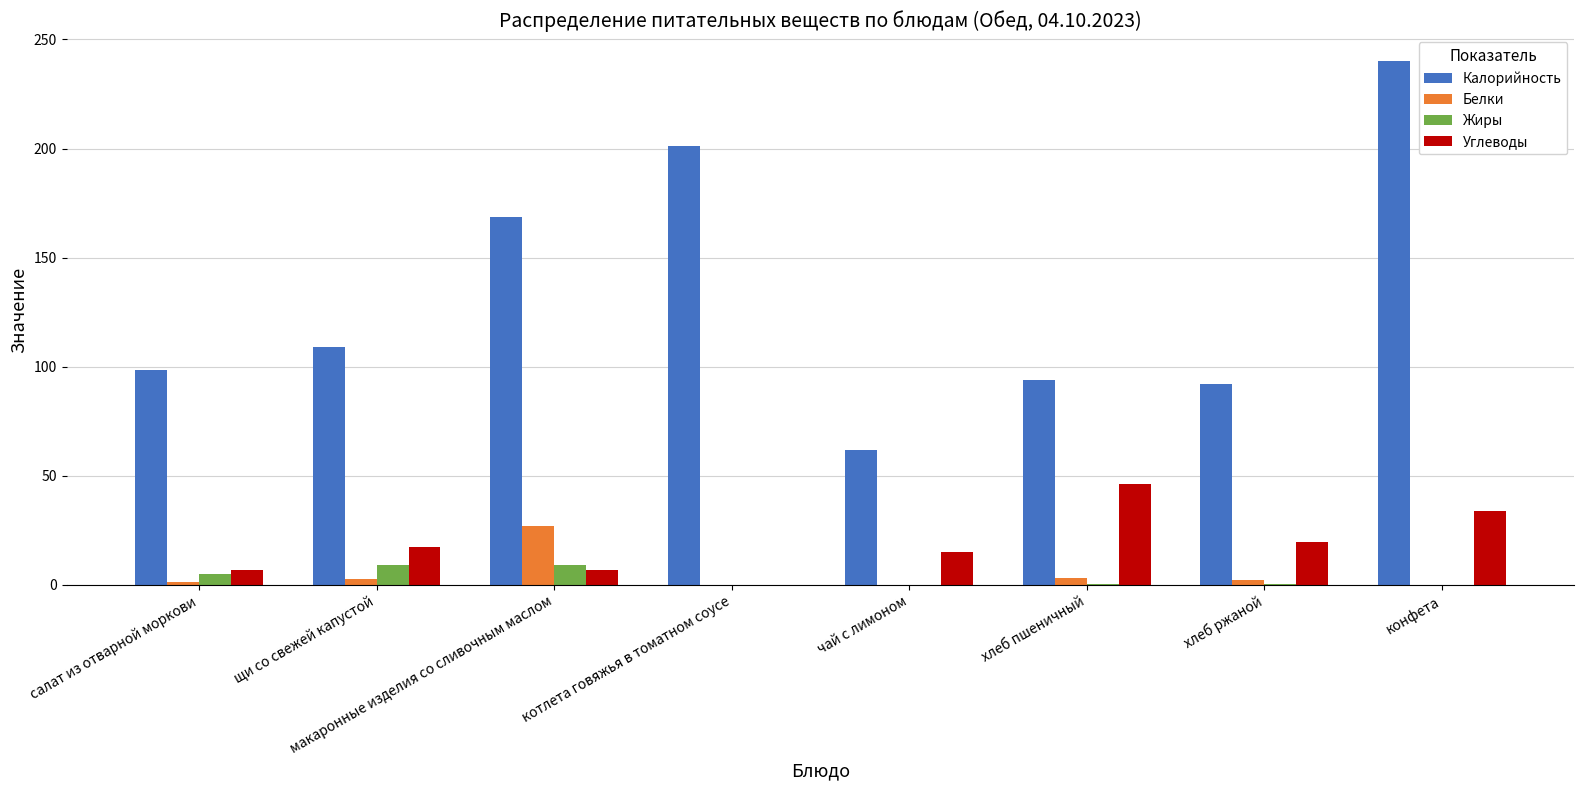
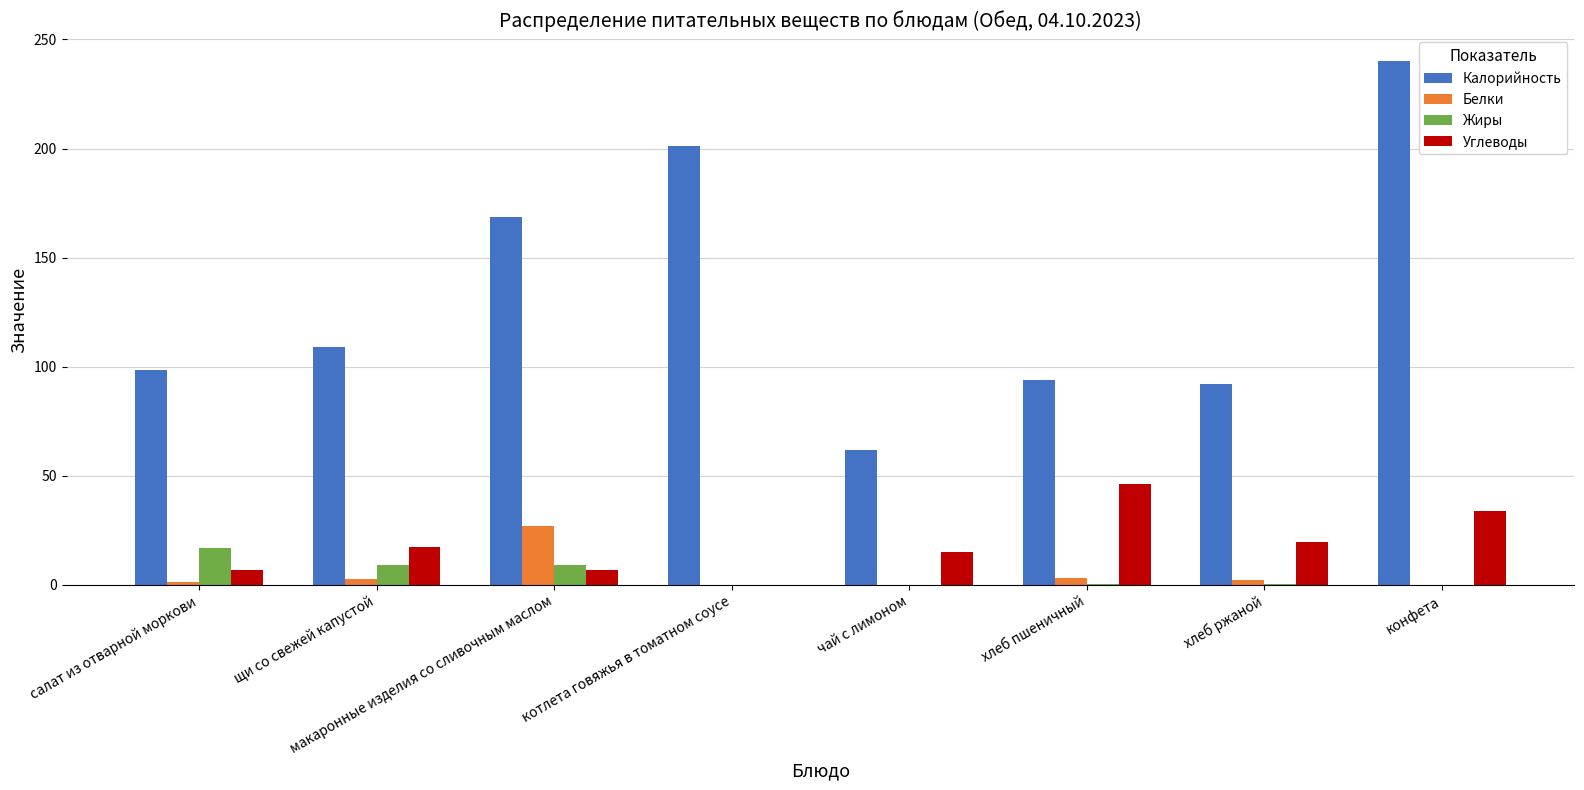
Жиры, салат из отварной моркови: 5 -> 17
